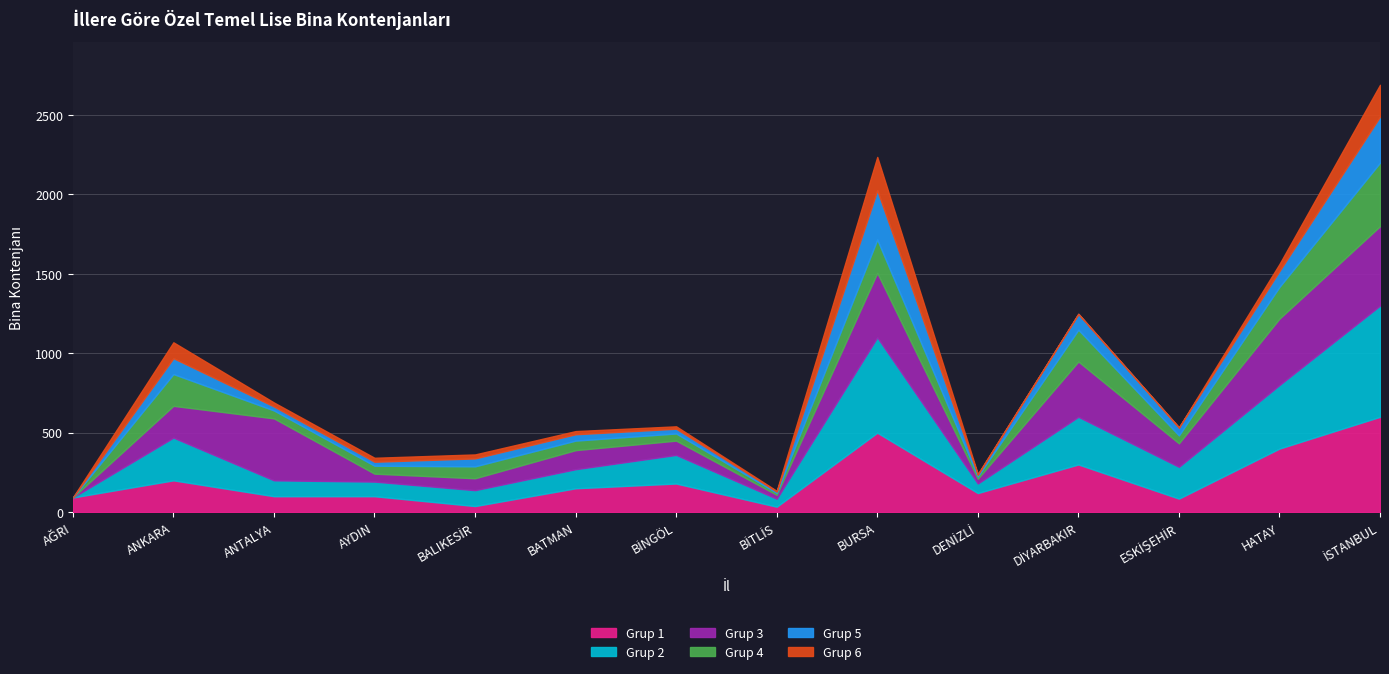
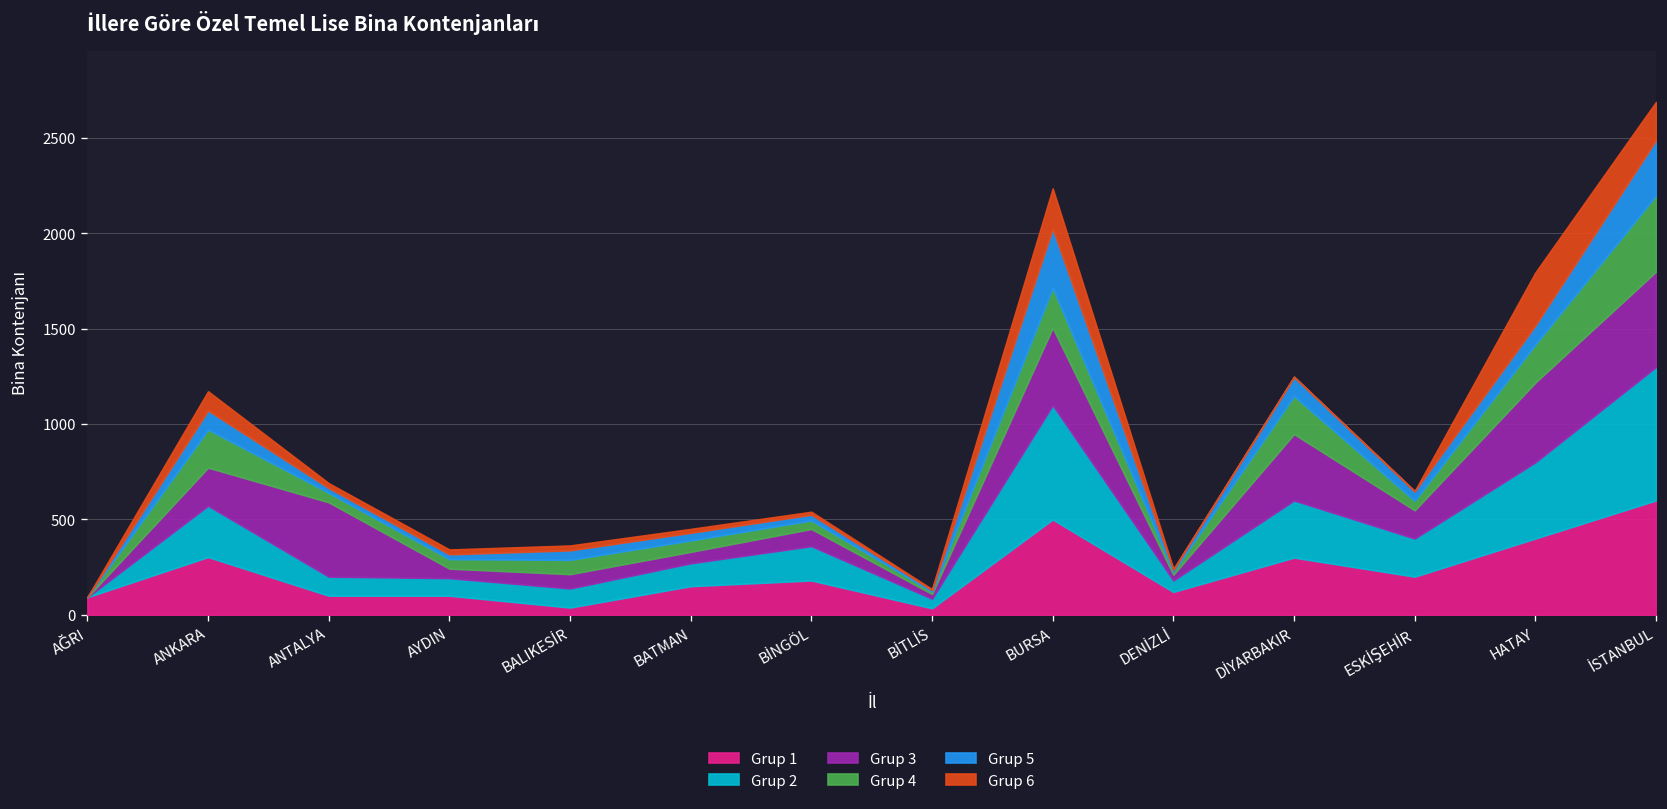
Grup 1, ANKARA: 200 -> 300
Grup 3, BATMAN: 120 -> 60
Grup 1, ESKİŞEHİR: 90 -> 200
Grup 6, HATAY: 40 -> 280
